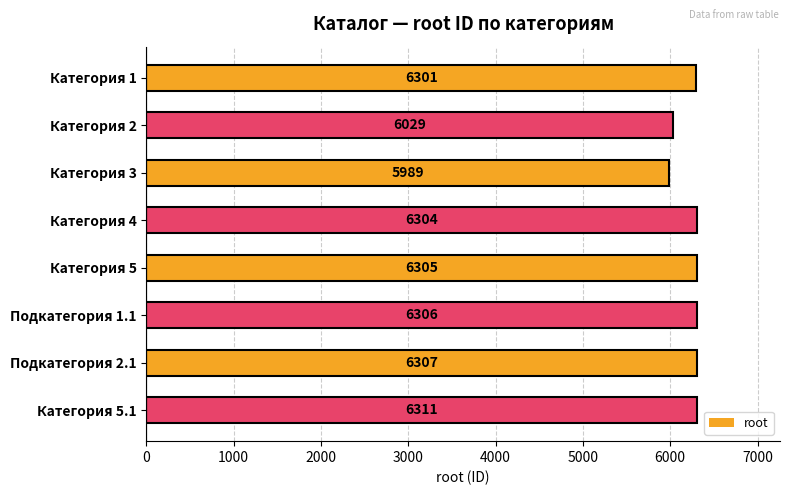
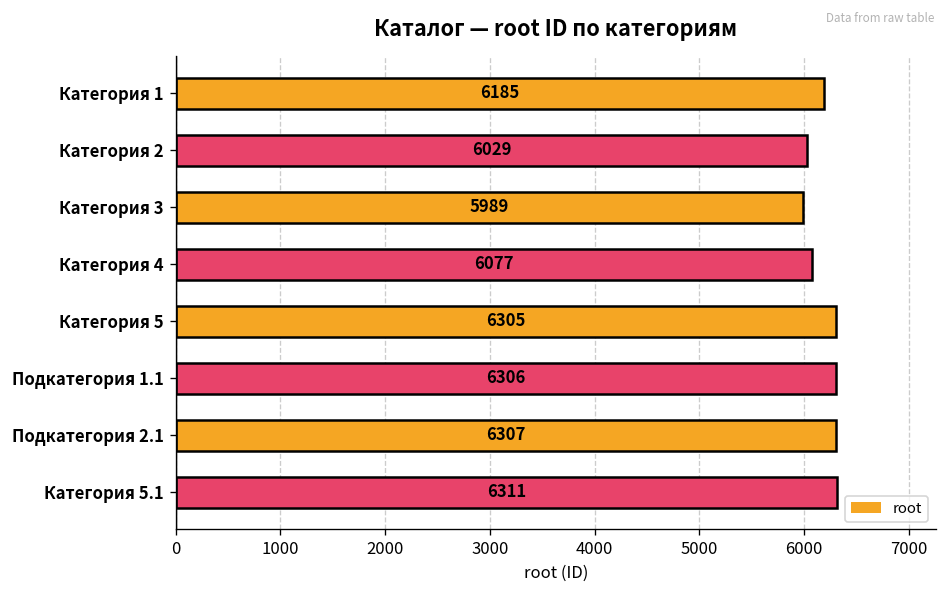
Категория 1: 6301 -> 6185
Категория 4: 6304 -> 6077
